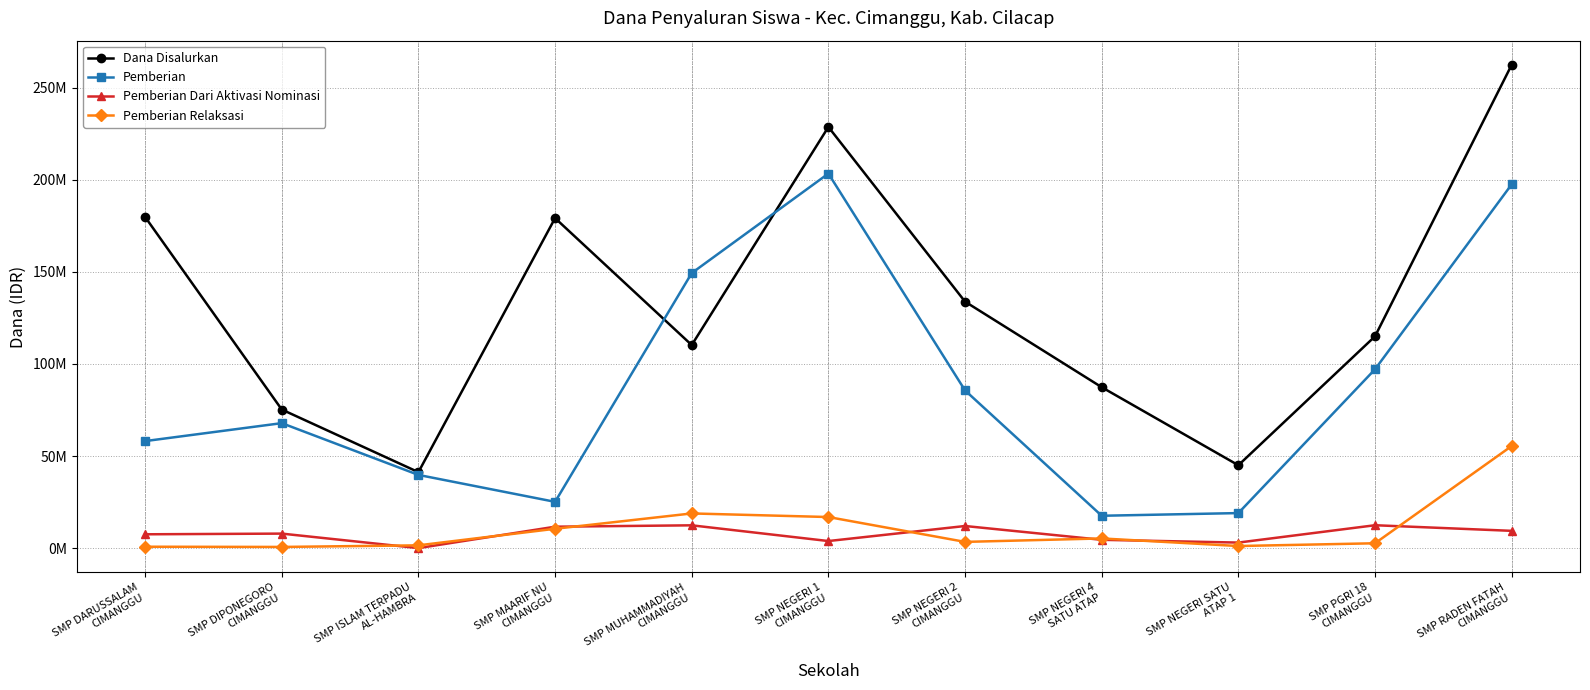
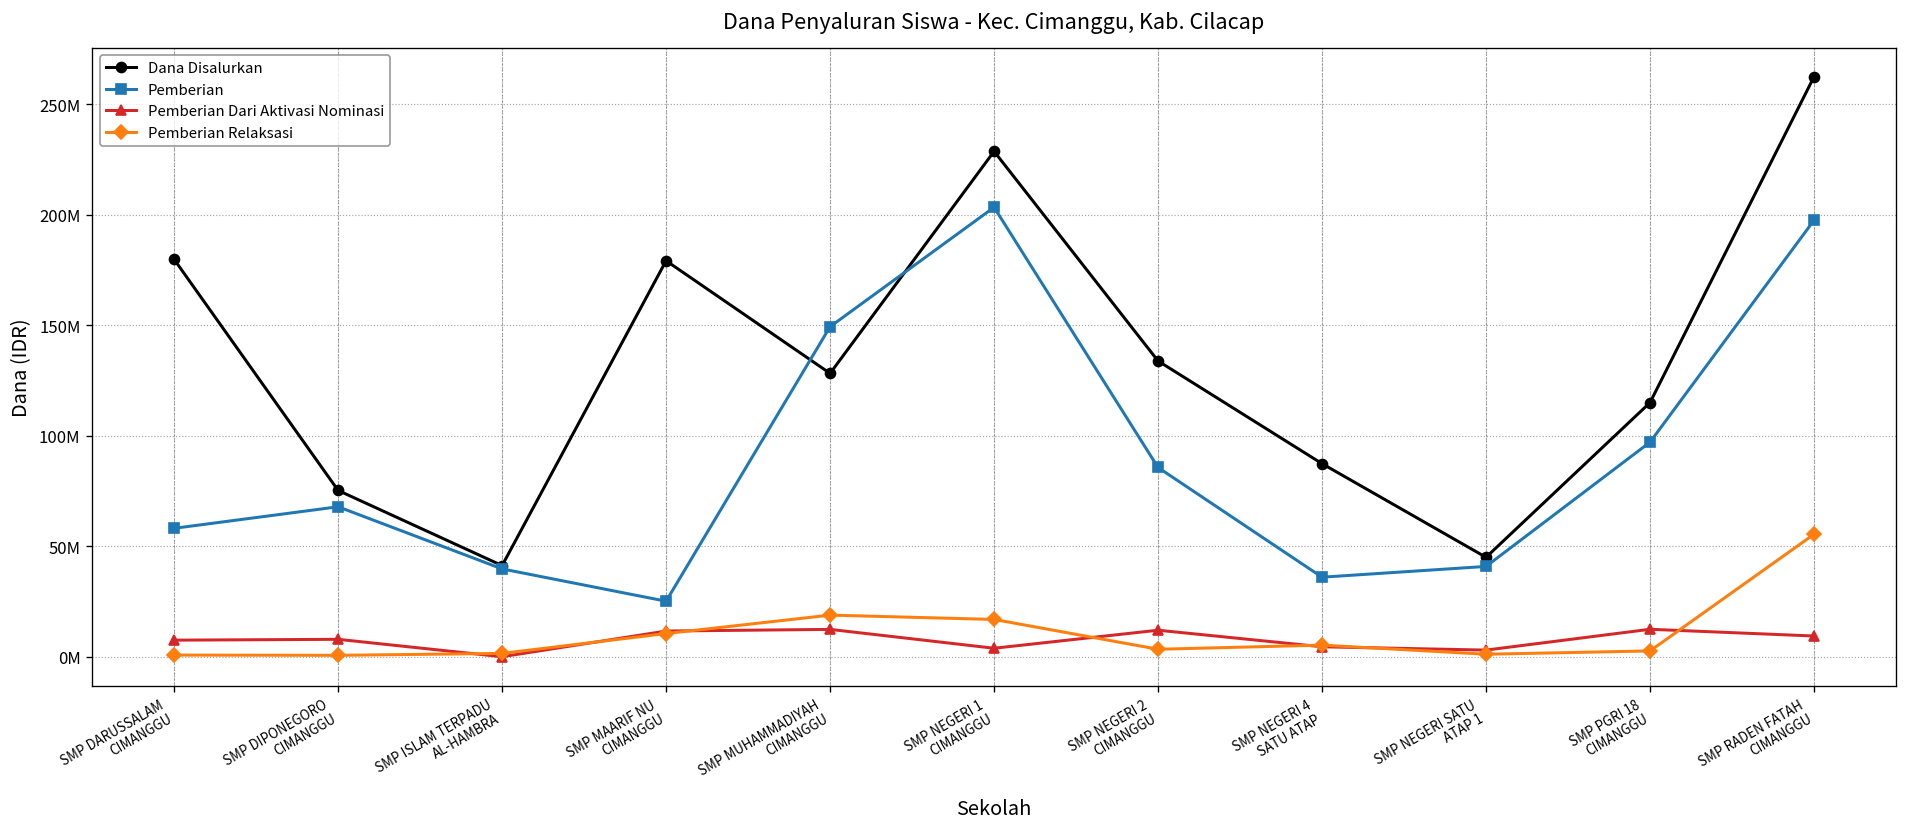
Dana Disalurkan, SMP MUHAMMADIYAH CIMANGGU: 110000000 -> 128000000
Pemberian, SMP NEGERI 4 SATU ATAP: 18000000 -> 36000000
Pemberian, SMP NEGERI SATU ATAP 1: 19000000 -> 41000000
